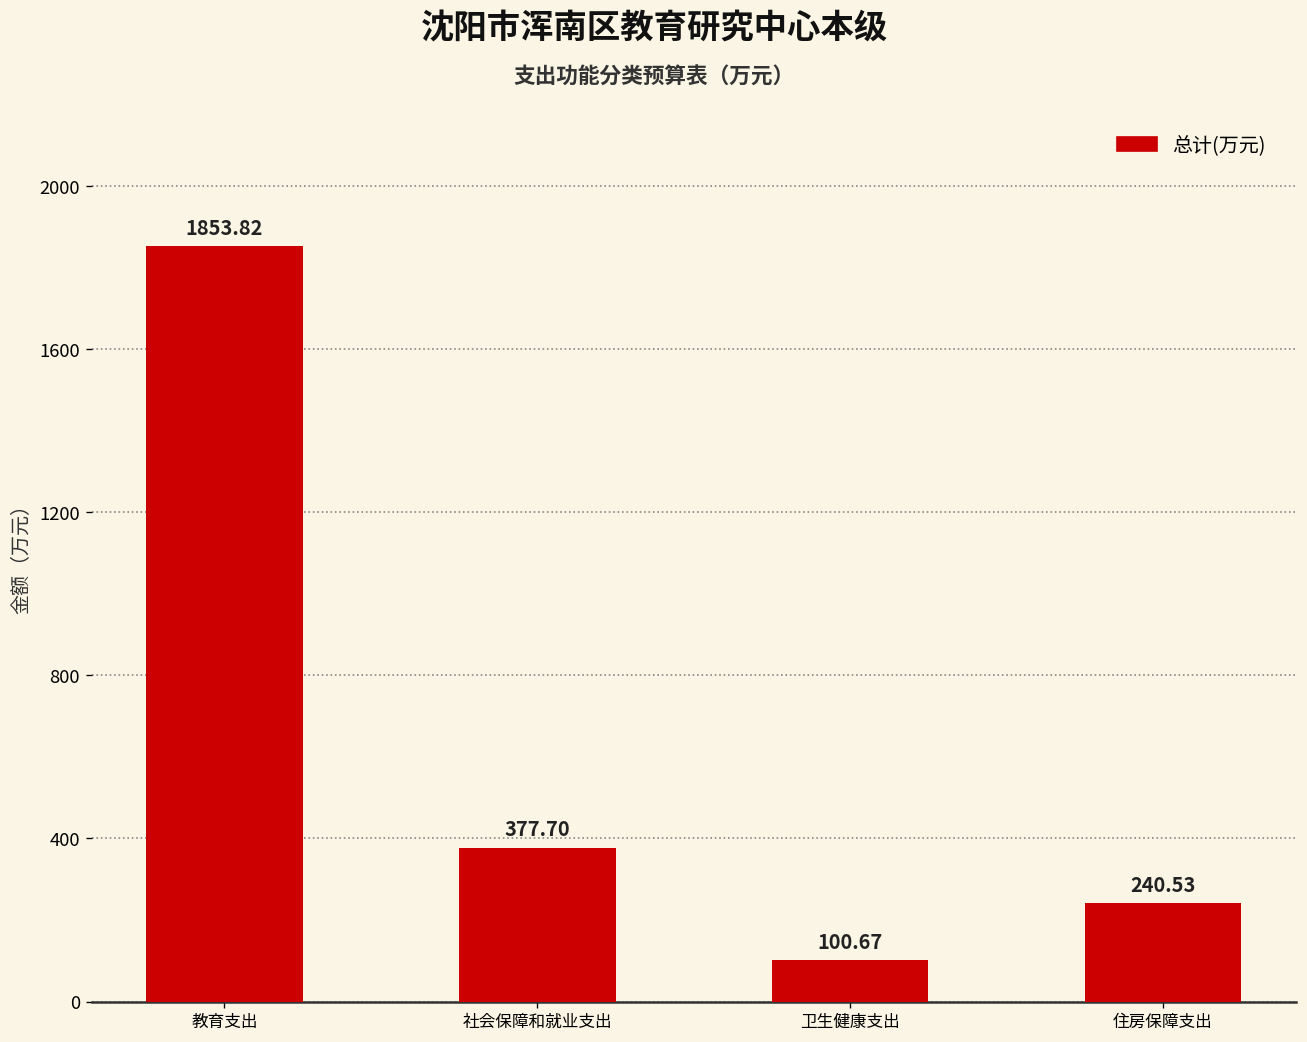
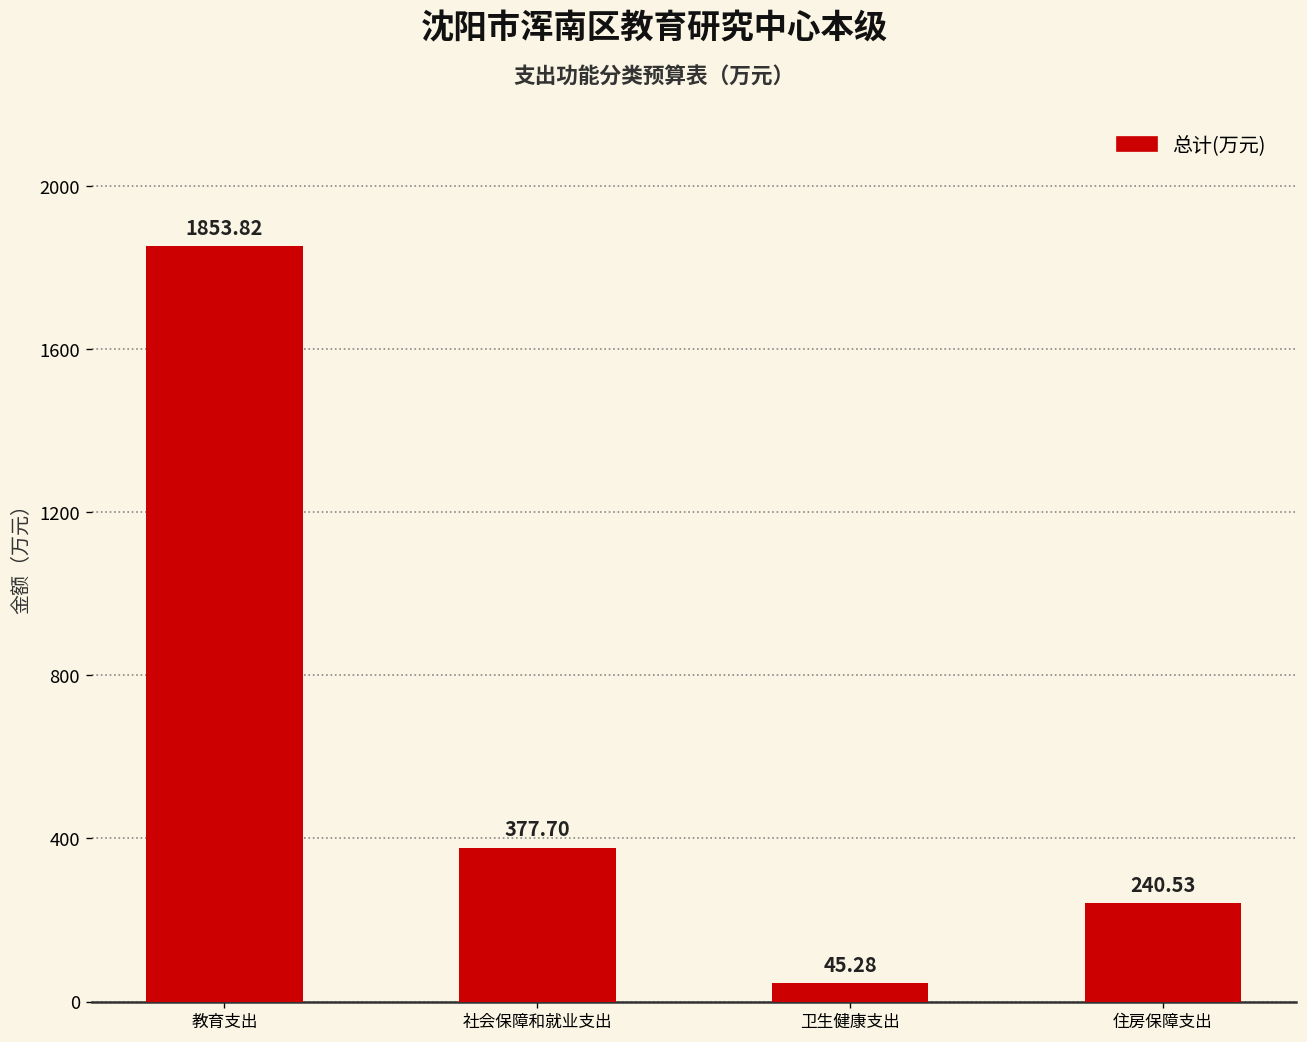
卫生健康支出: 100.67 -> 45.28
